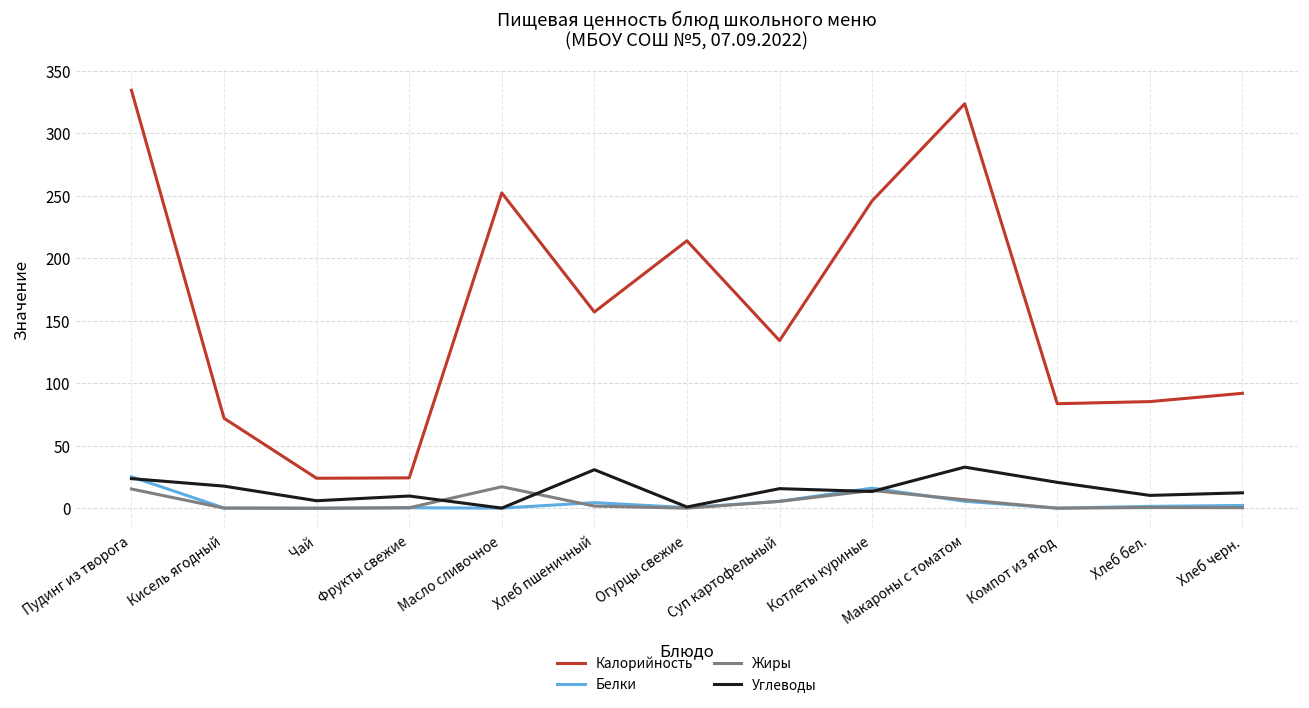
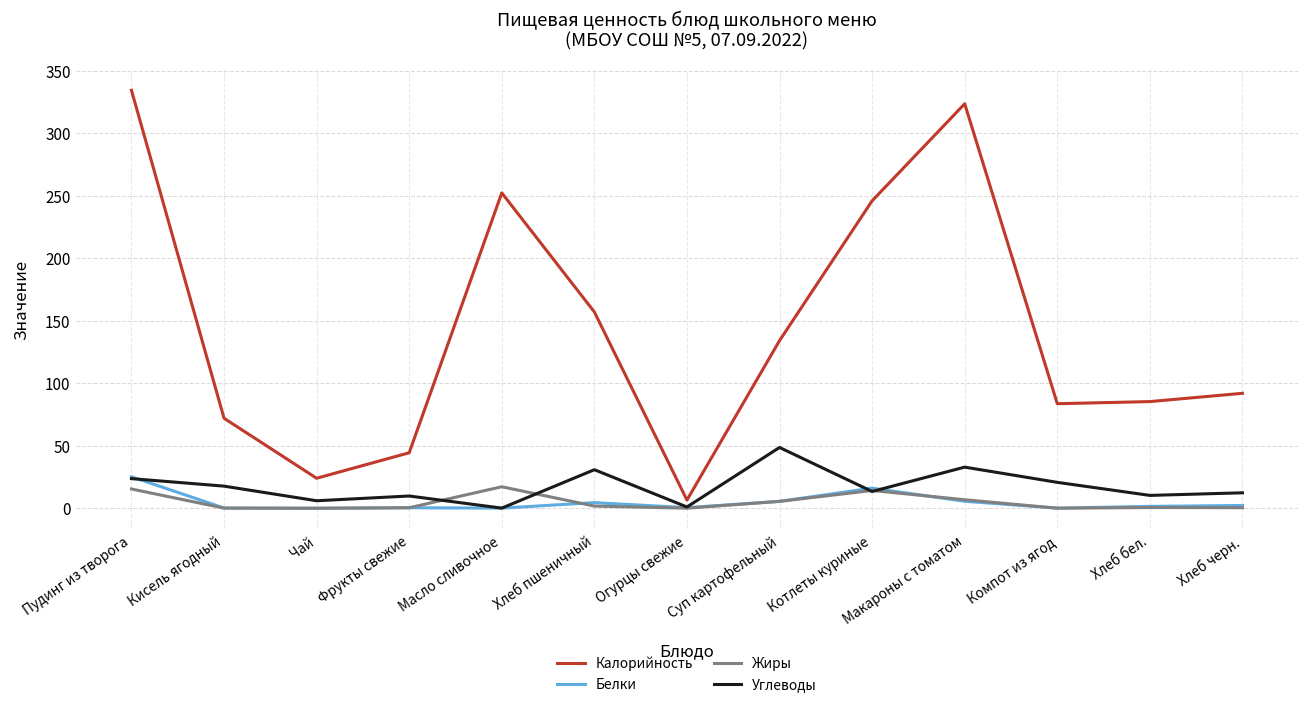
Калорийность, Фрукты свежие: 24 -> 44
Калорийность, Огурцы свежие: 214 -> 7
Углеводы, Суп картофельный: 16 -> 49
